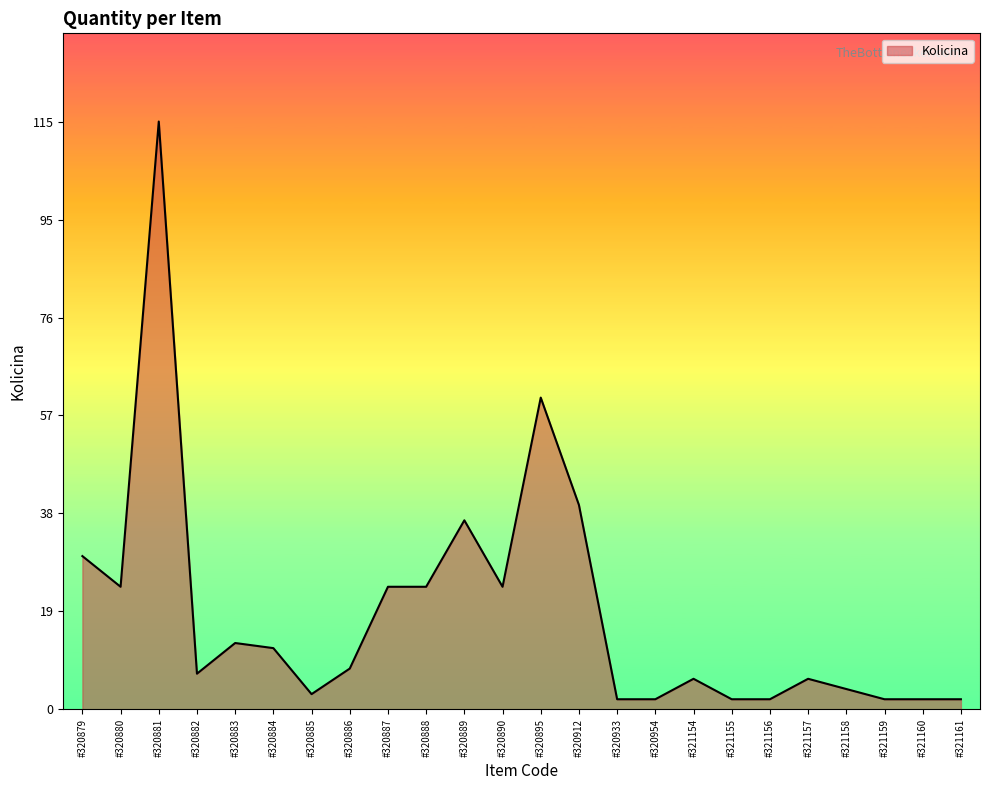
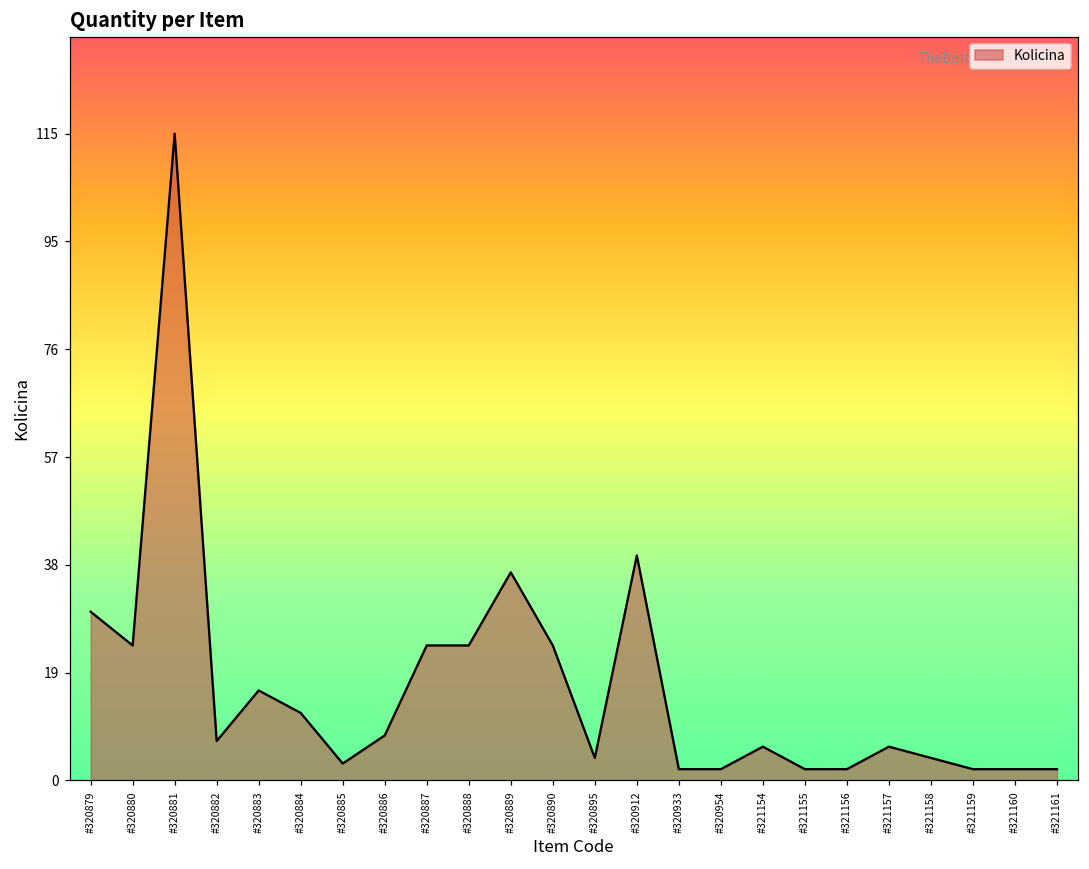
#320883: 13 -> 16
#320895: 61 -> 4
